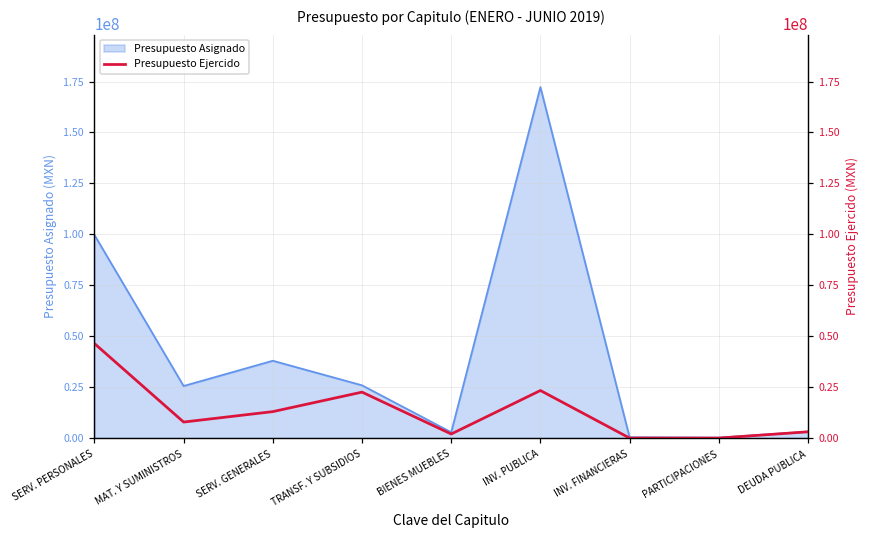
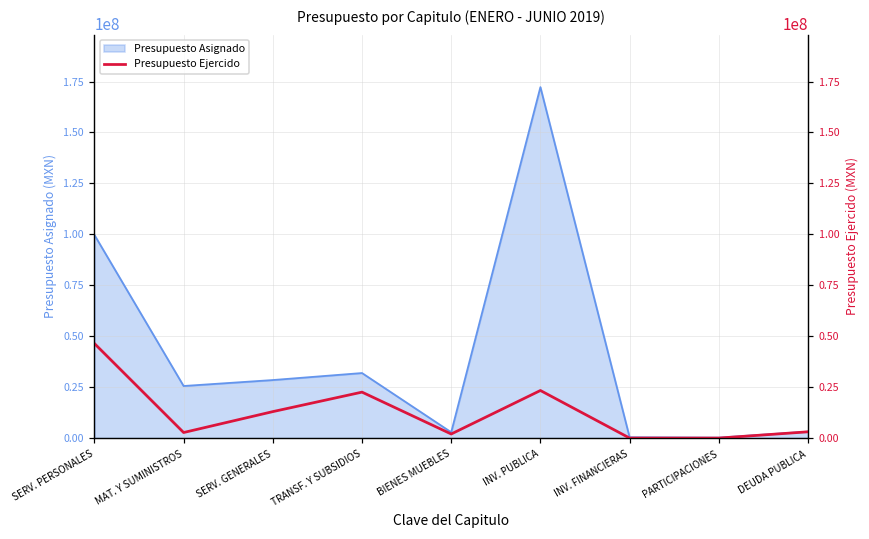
Presupuesto Asignado, SERV. GENERALES: 38000000 -> 28000000
Presupuesto Asignado, TRANSF. Y SUBSIDIOS: 26000000 -> 32000000
Presupuesto Ejercido, MAT. Y SUMINISTROS: 8000000 -> 3000000
